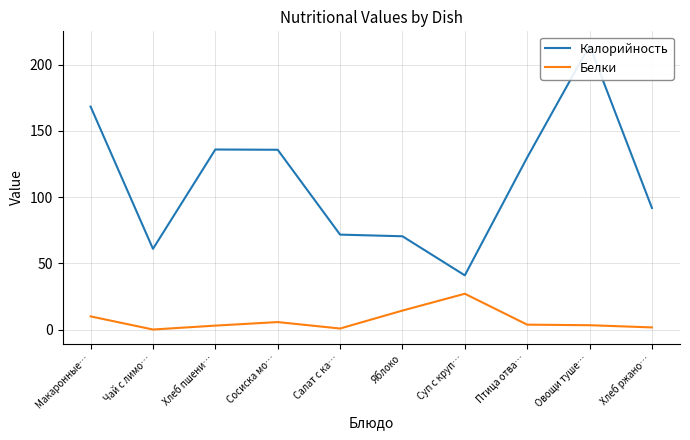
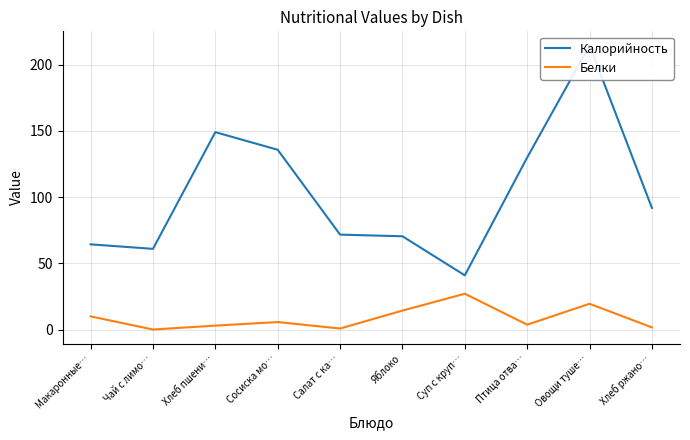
Калорийность, Макаронные…: 168 -> 64
Калорийность, Хлеб пшени…: 136 -> 149
Белки, Овощи туше…: 3 -> 20
